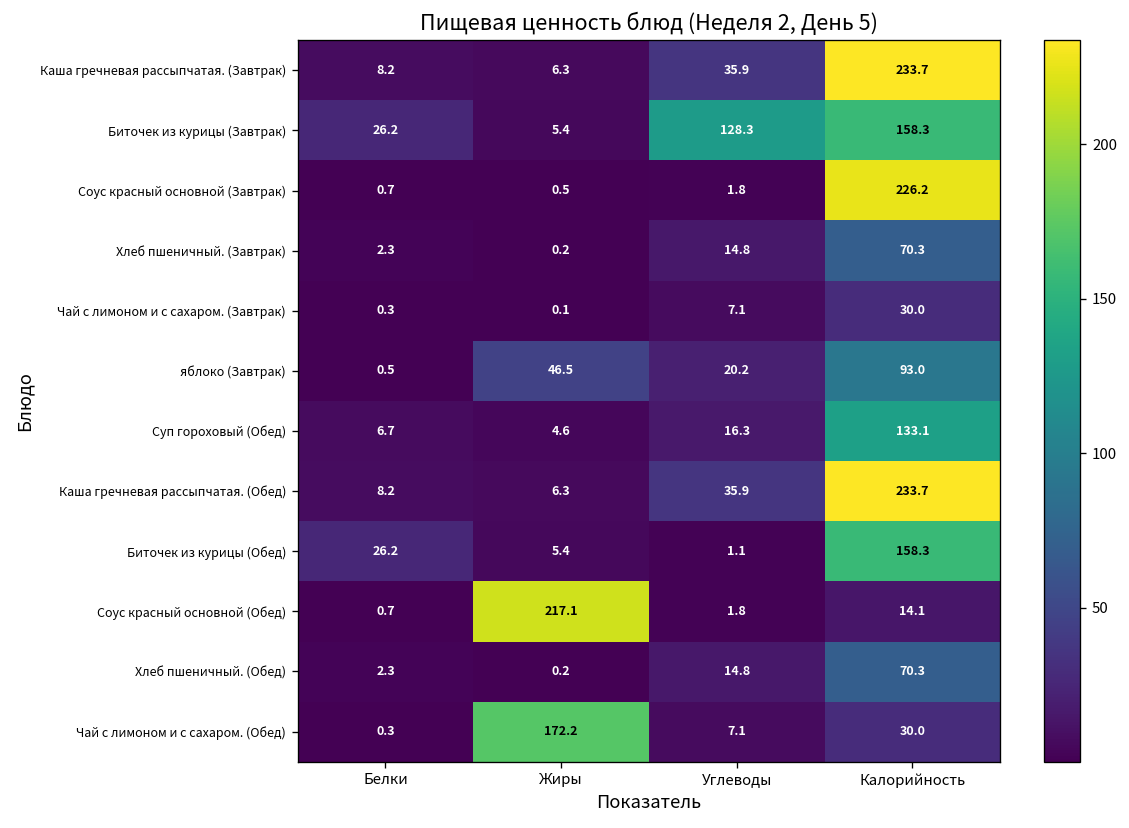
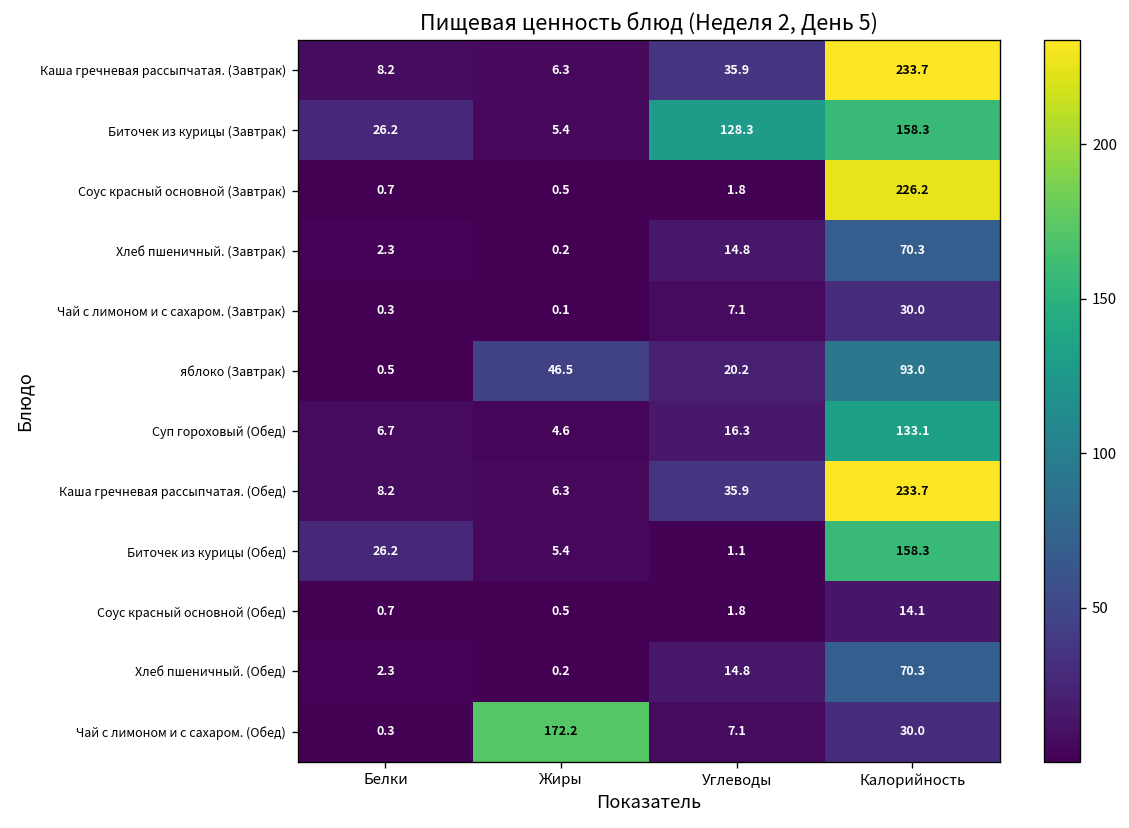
Соус красный основной (Обед), Жиры: 217.1 -> 0.5
